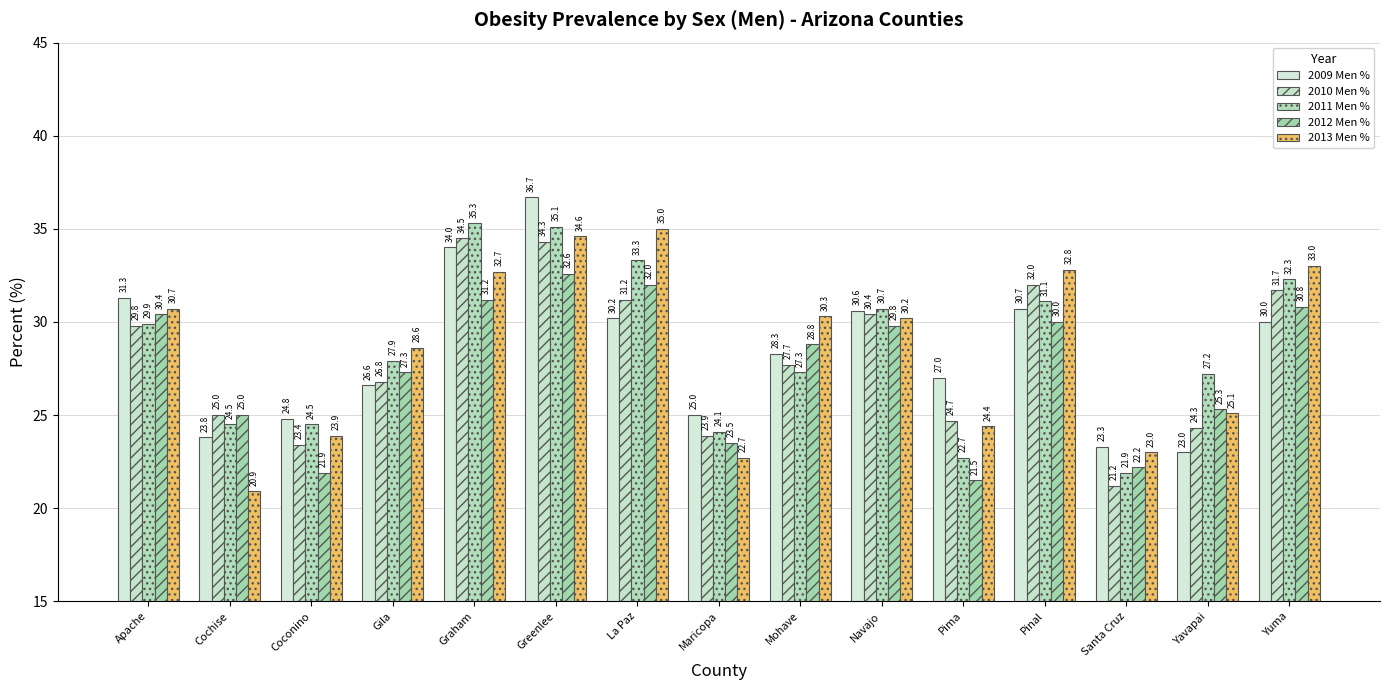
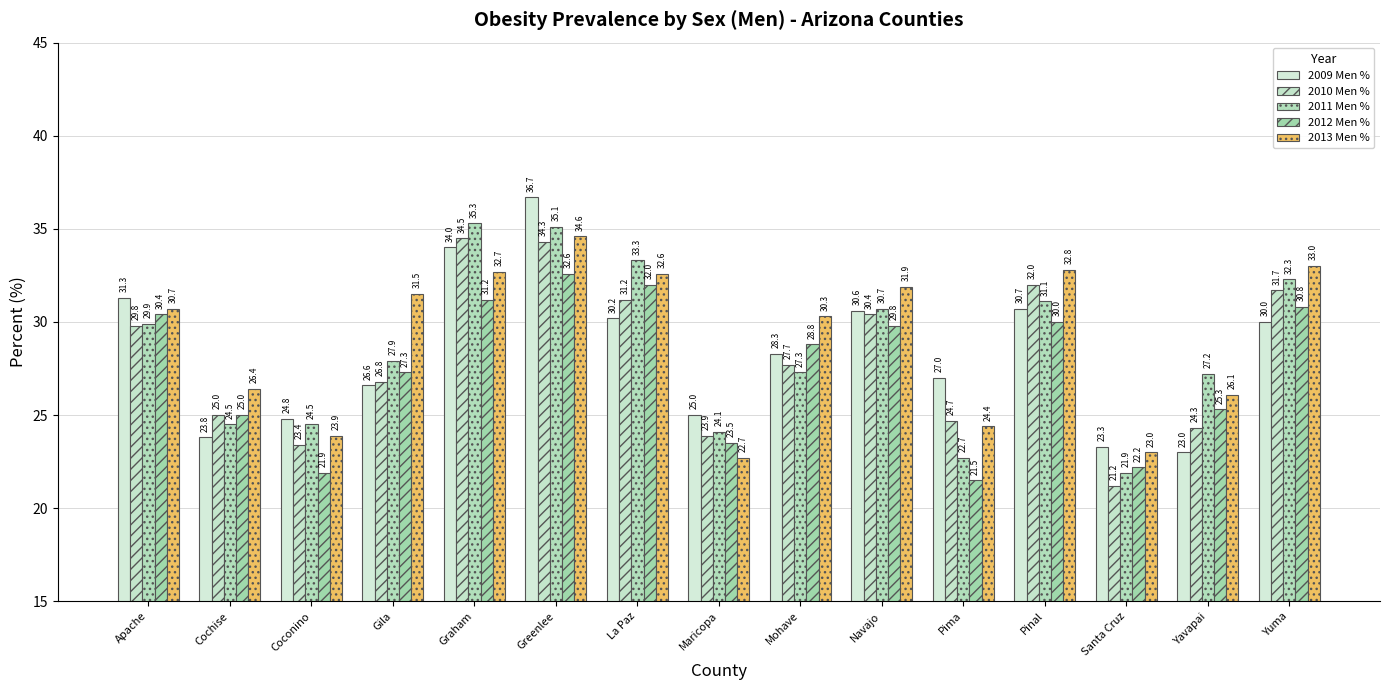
2013 Men %, Cochise: 20.9 -> 26.4
2013 Men %, Gila: 28.6 -> 31.5
2013 Men %, La Paz: 35.0 -> 32.6
2013 Men %, Navajo: 30.2 -> 31.9
2013 Men %, Yavapai: 25.1 -> 26.1
